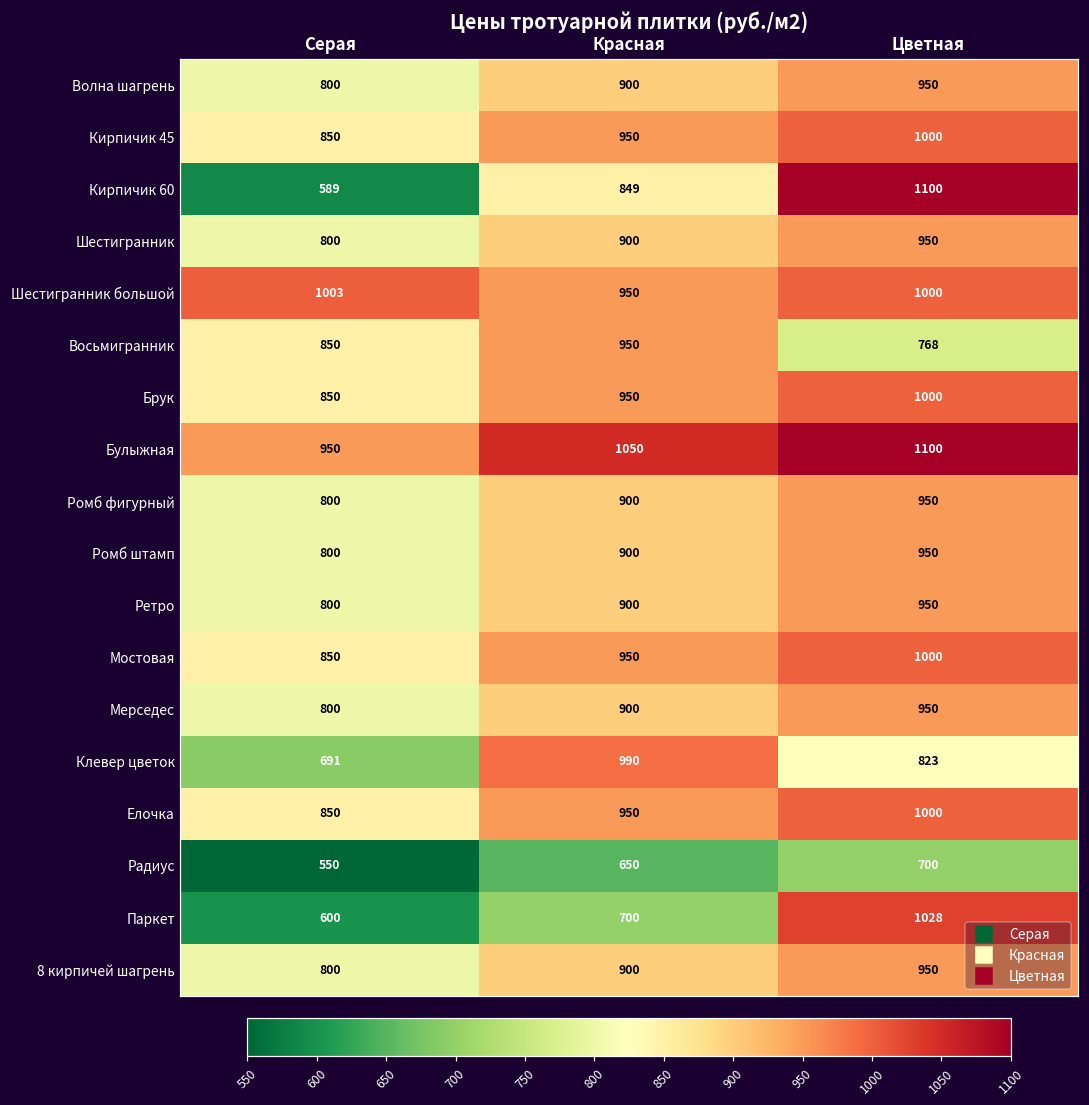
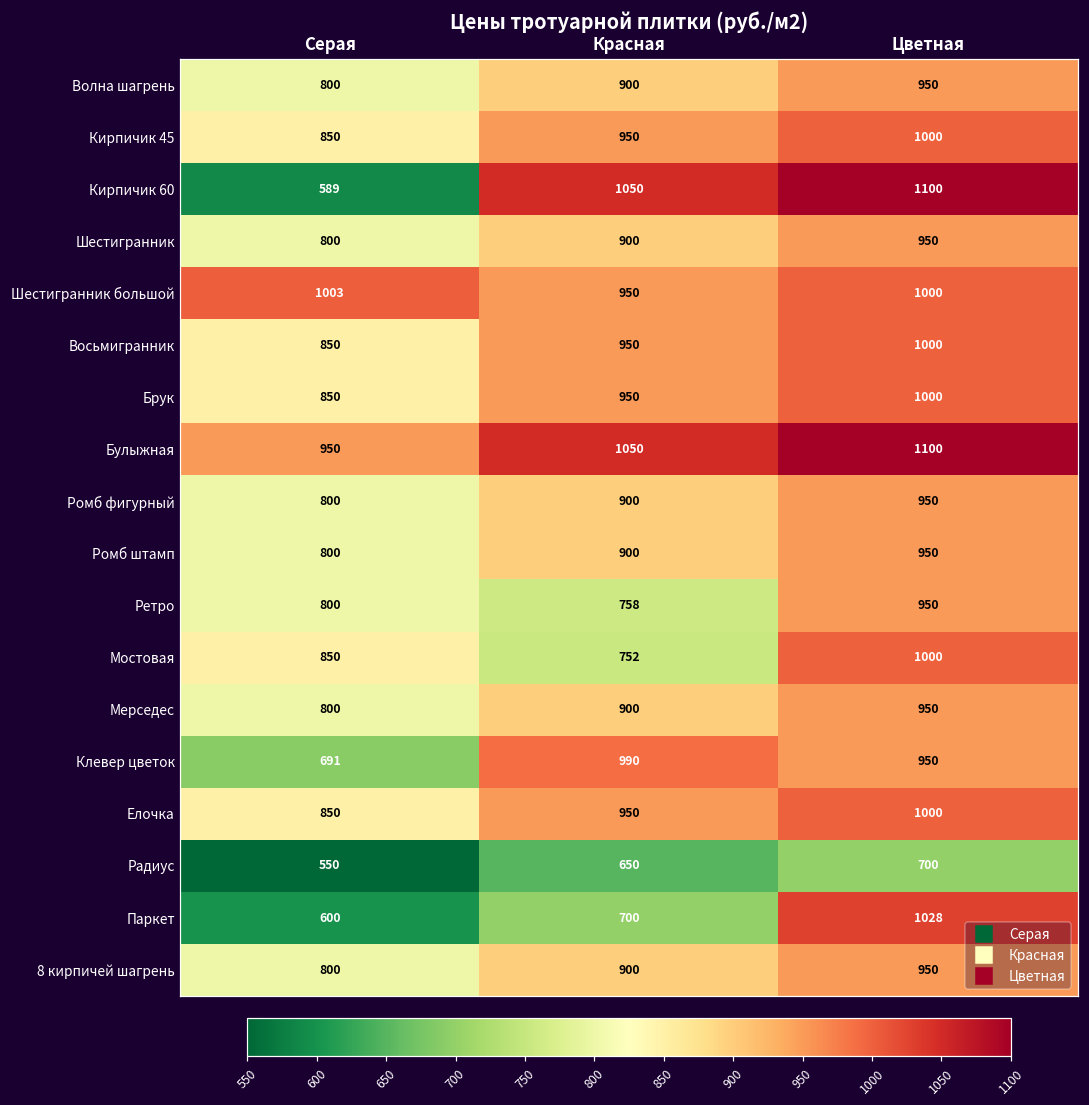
Кирпичик 60, Красная: 849 -> 1050
Восьмигранник, Цветная: 768 -> 1000
Ретро, Красная: 900 -> 758
Мостовая, Красная: 950 -> 752
Клевер цветок, Цветная: 823 -> 950
